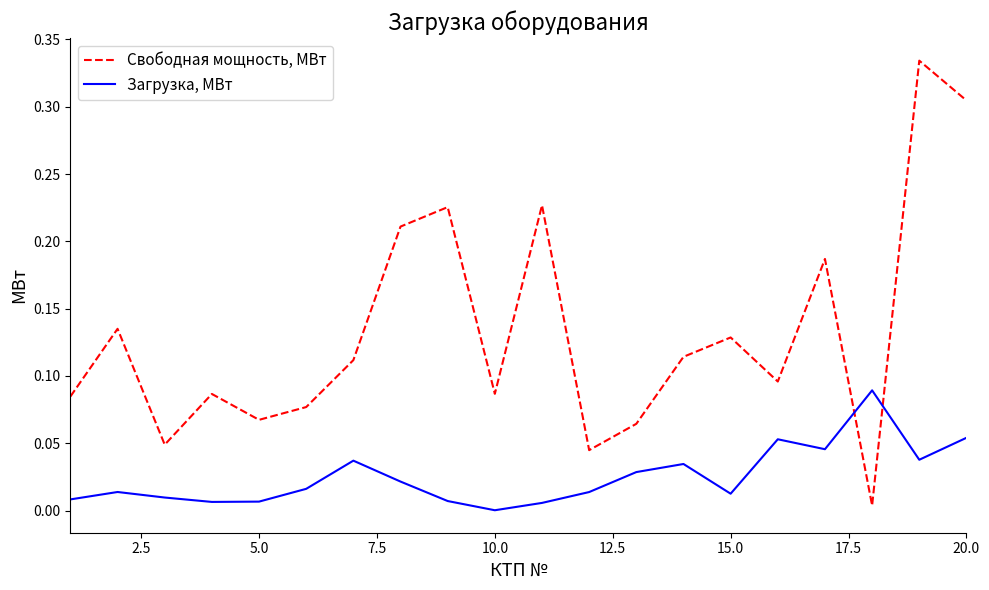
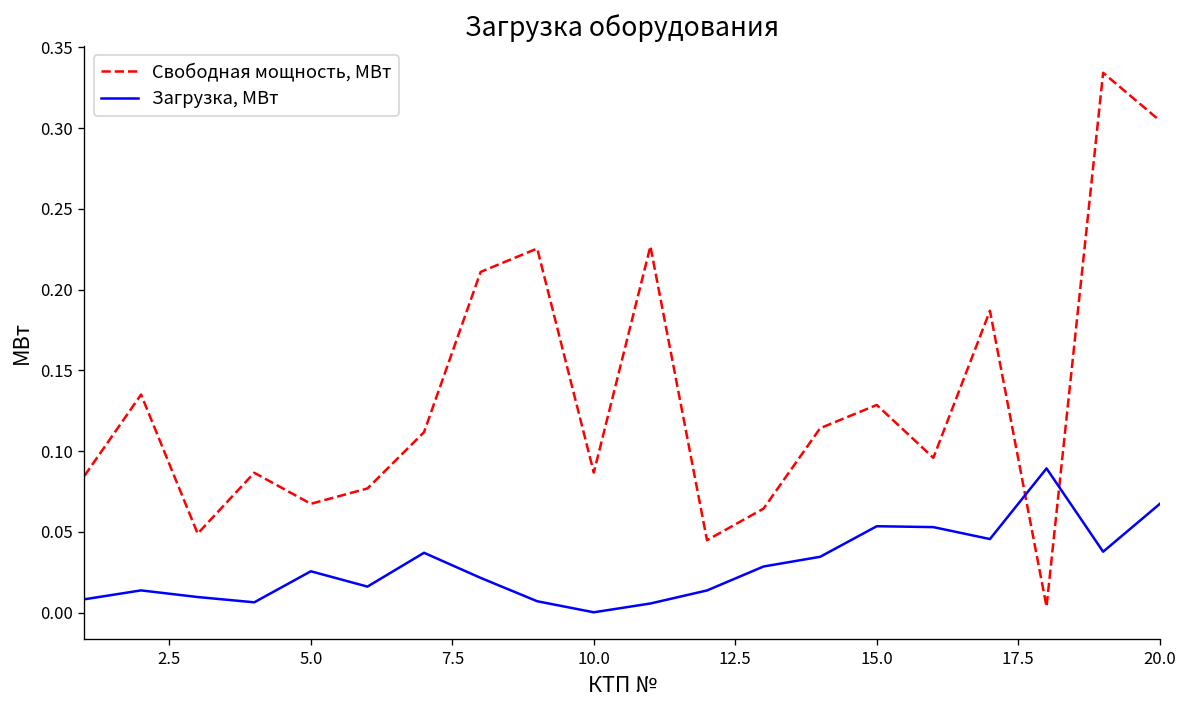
Загрузка, МВт, 5.0: 0.007 -> 0.026
Загрузка, МВт, 15.0: 0.012 -> 0.054
Загрузка, МВт, 20.0: 0.054 -> 0.067
